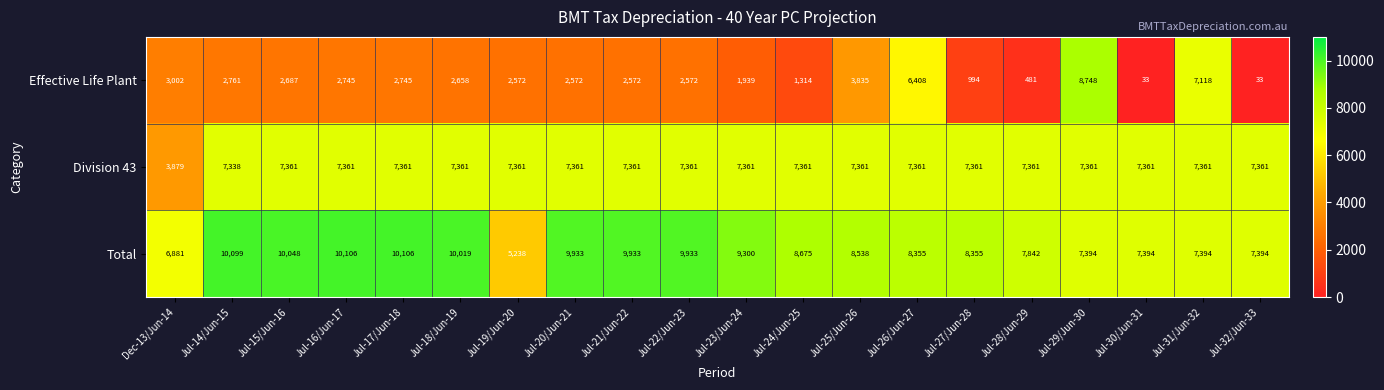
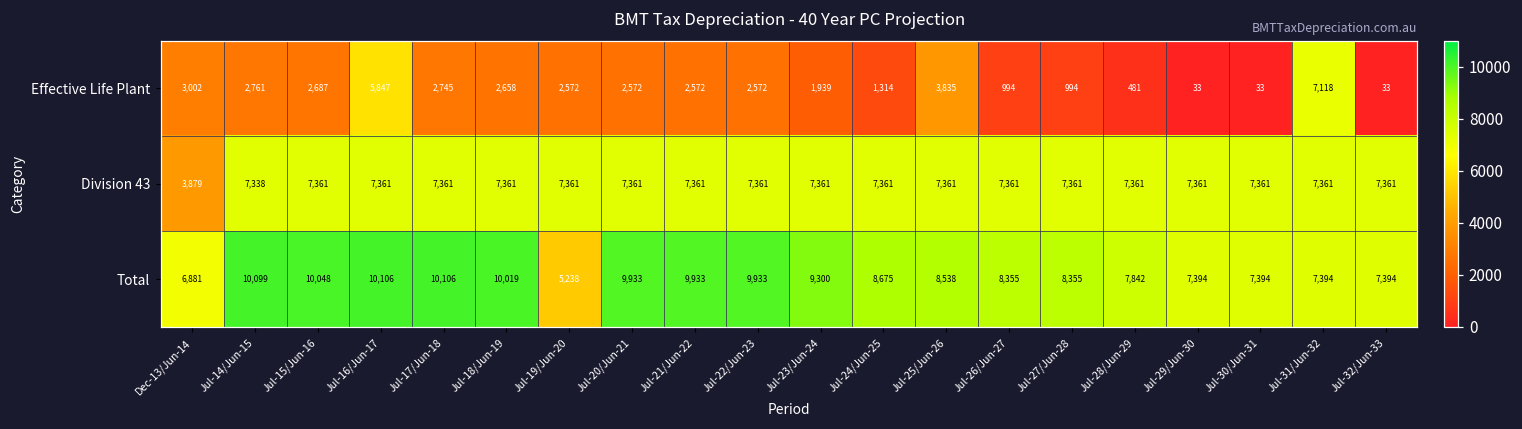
Effective Life Plant, Jul-16/Jun-17: 2,745 -> 5,847
Effective Life Plant, Jul-26/Jun-27: 6,408 -> 994
Effective Life Plant, Jul-29/Jun-30: 8,748 -> 33
